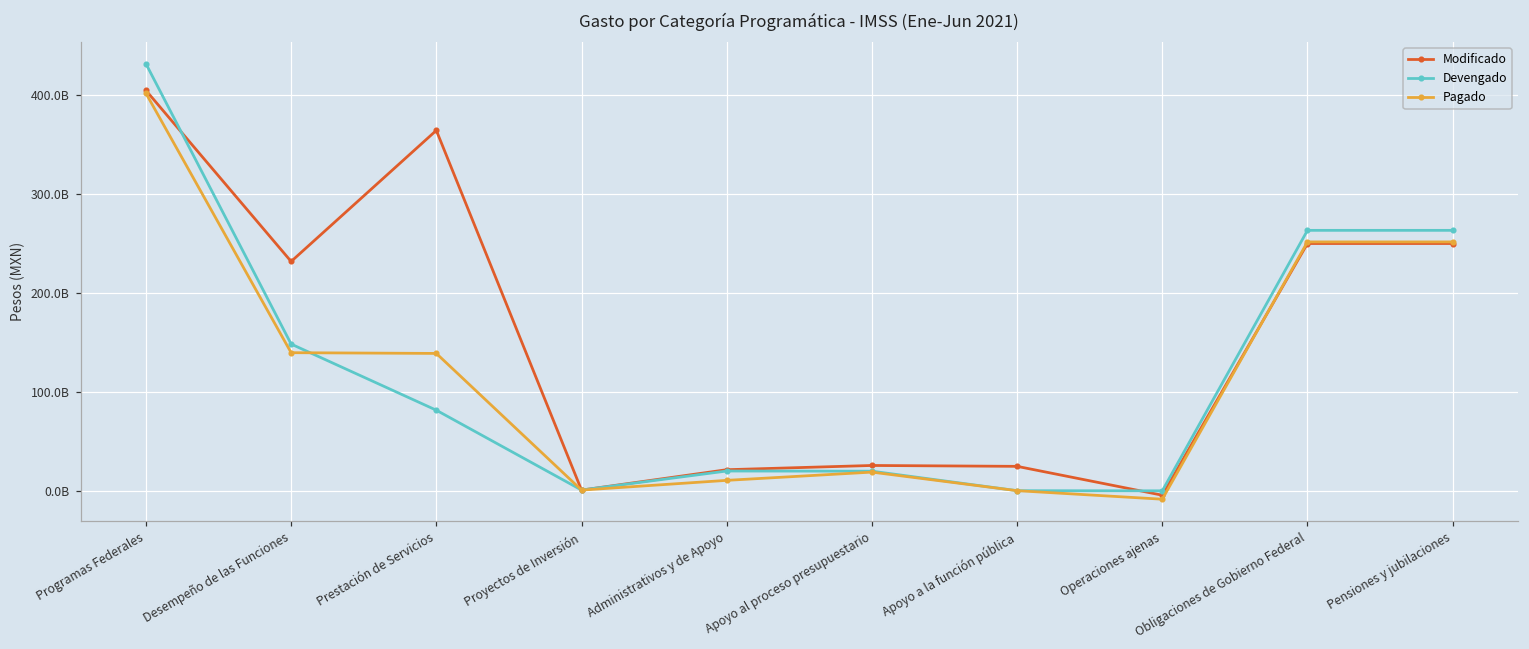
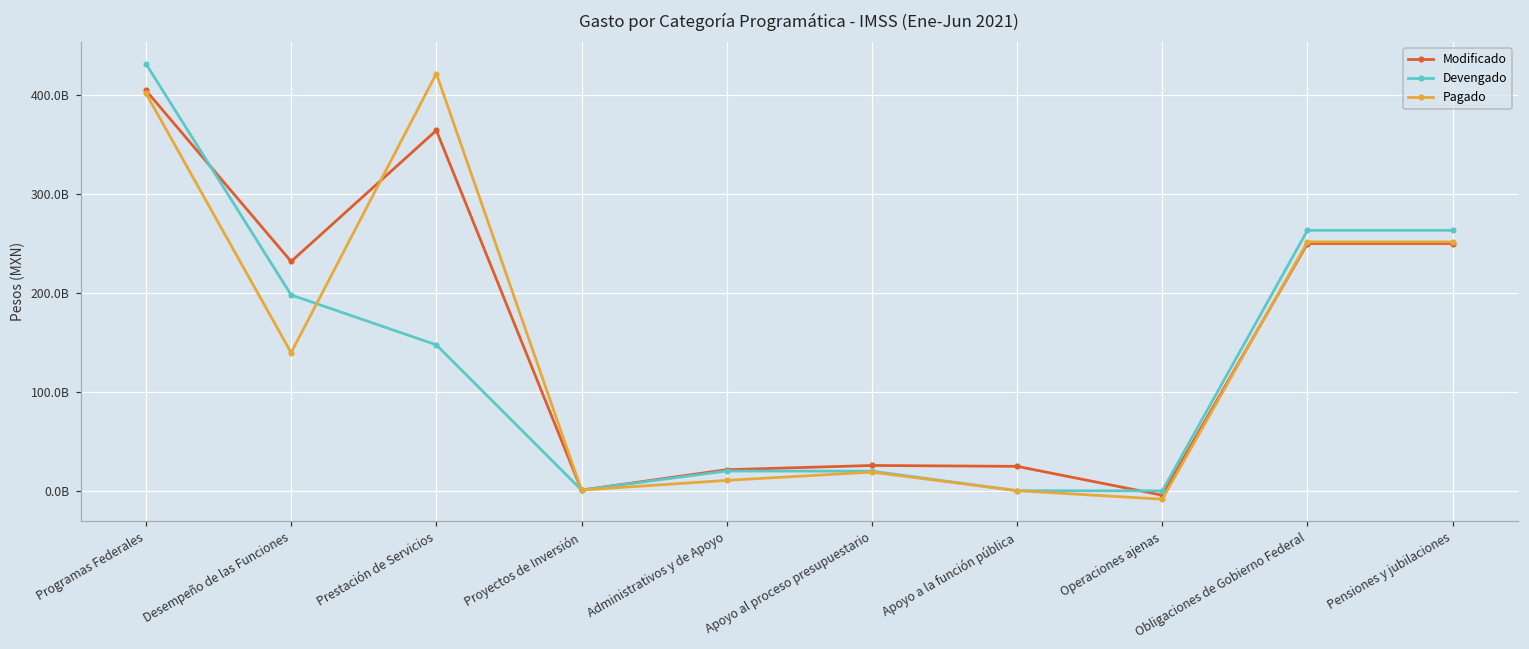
Devengado, Desempeño de las Funciones: 150000000000 -> 200000000000
Devengado, Prestación de Servicios: 80000000000 -> 150000000000
Pagado, Prestación de Servicios: 140000000000 -> 420000000000
